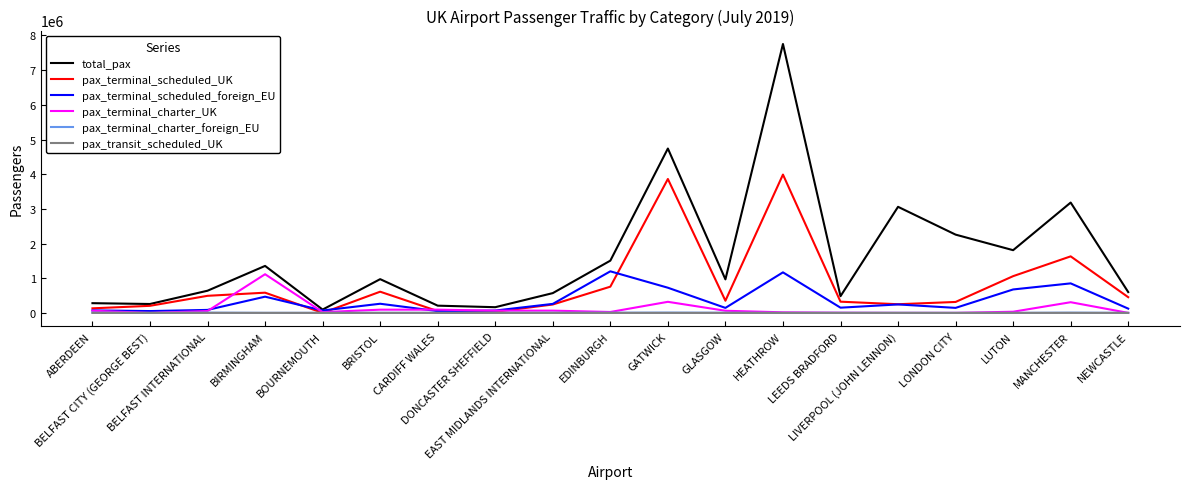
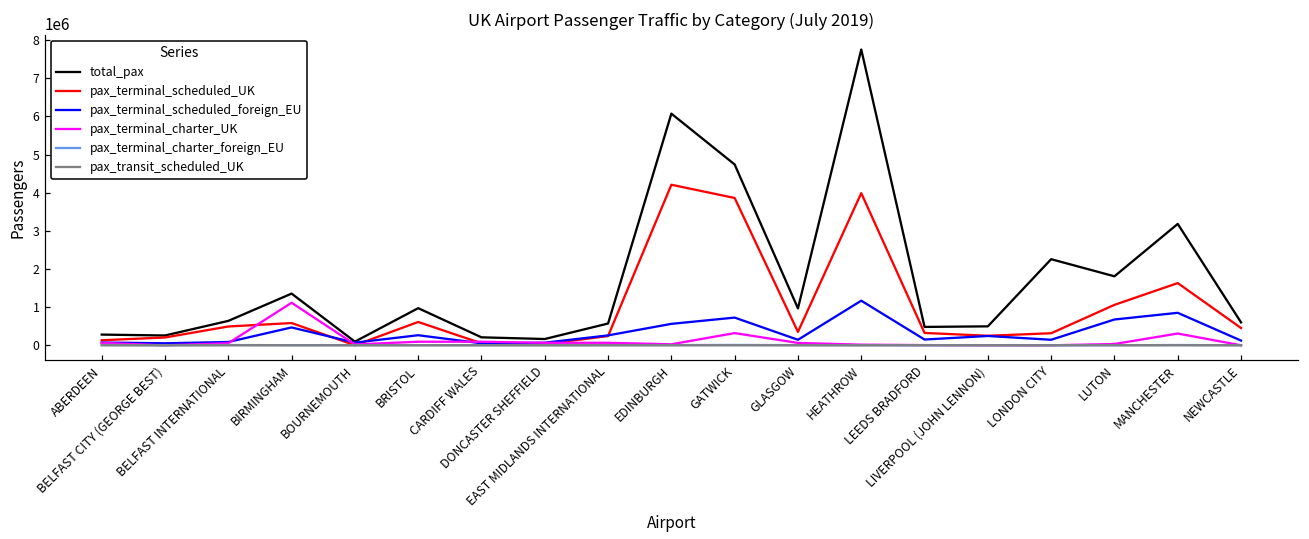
total_pax, EDINBURGH: 1500000 -> 6100000
pax_terminal_scheduled_UK, EDINBURGH: 800000 -> 4200000
pax_terminal_scheduled_foreign_EU, EDINBURGH: 1200000 -> 600000
total_pax, LIVERPOOL (JOHN LENNON): 3100000 -> 500000
